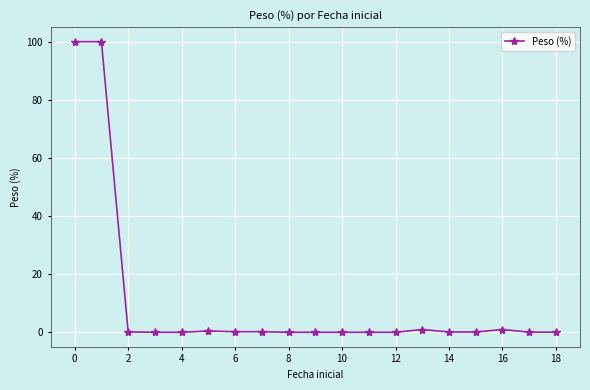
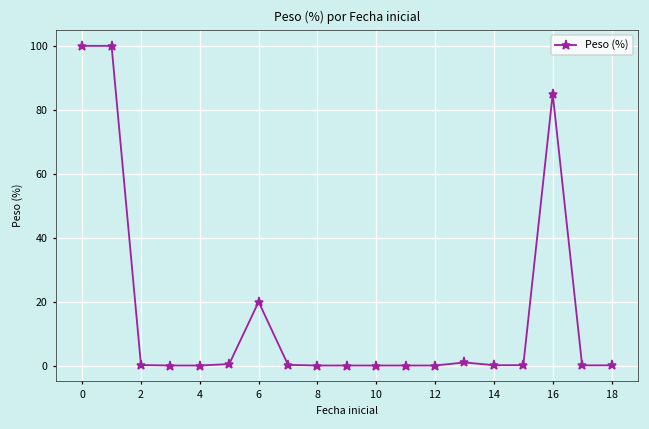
6: 0 -> 20
16: 1 -> 85
